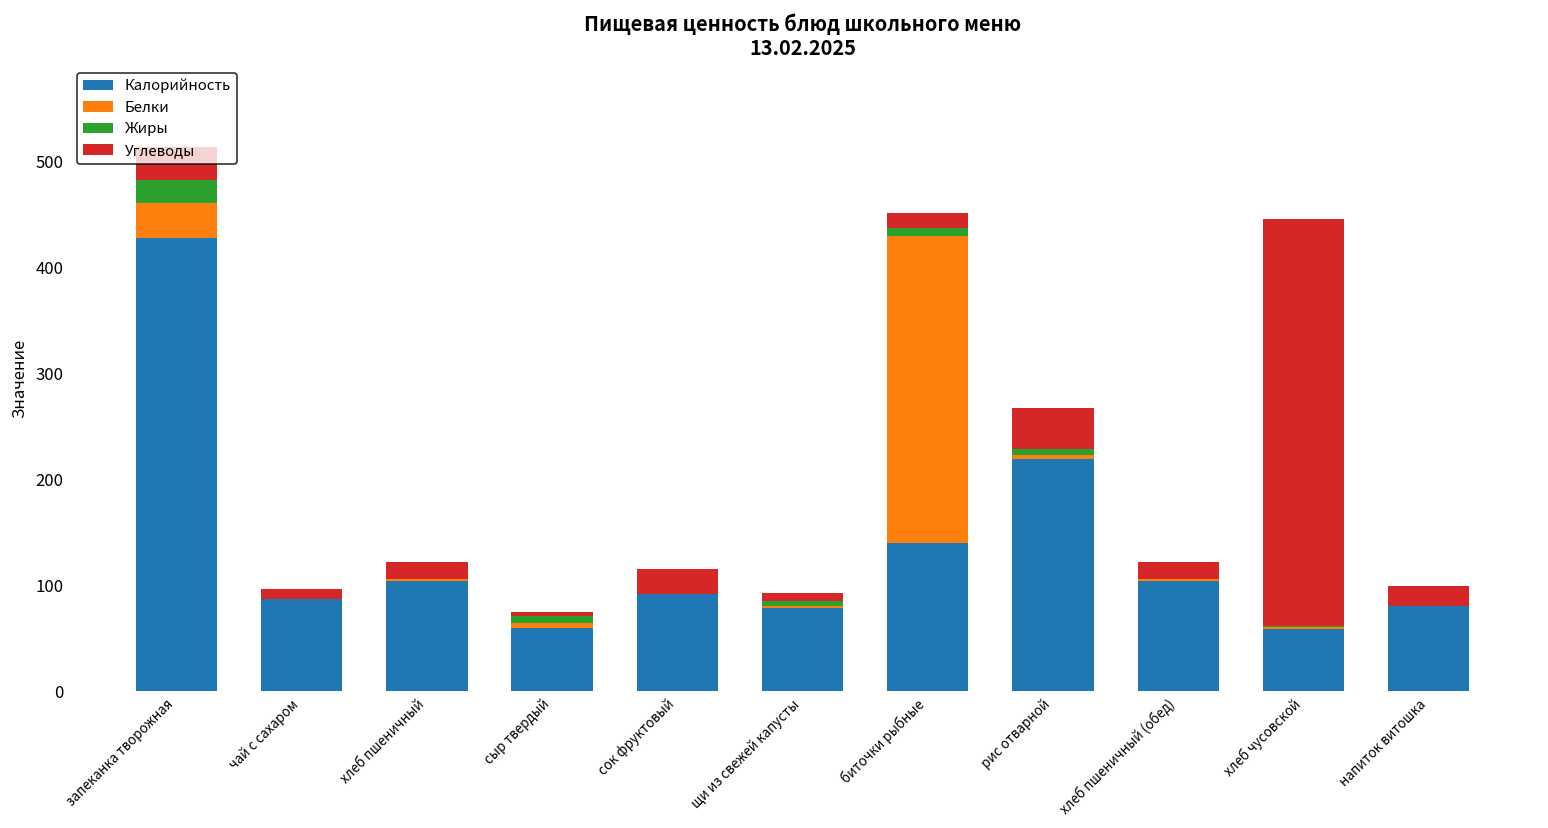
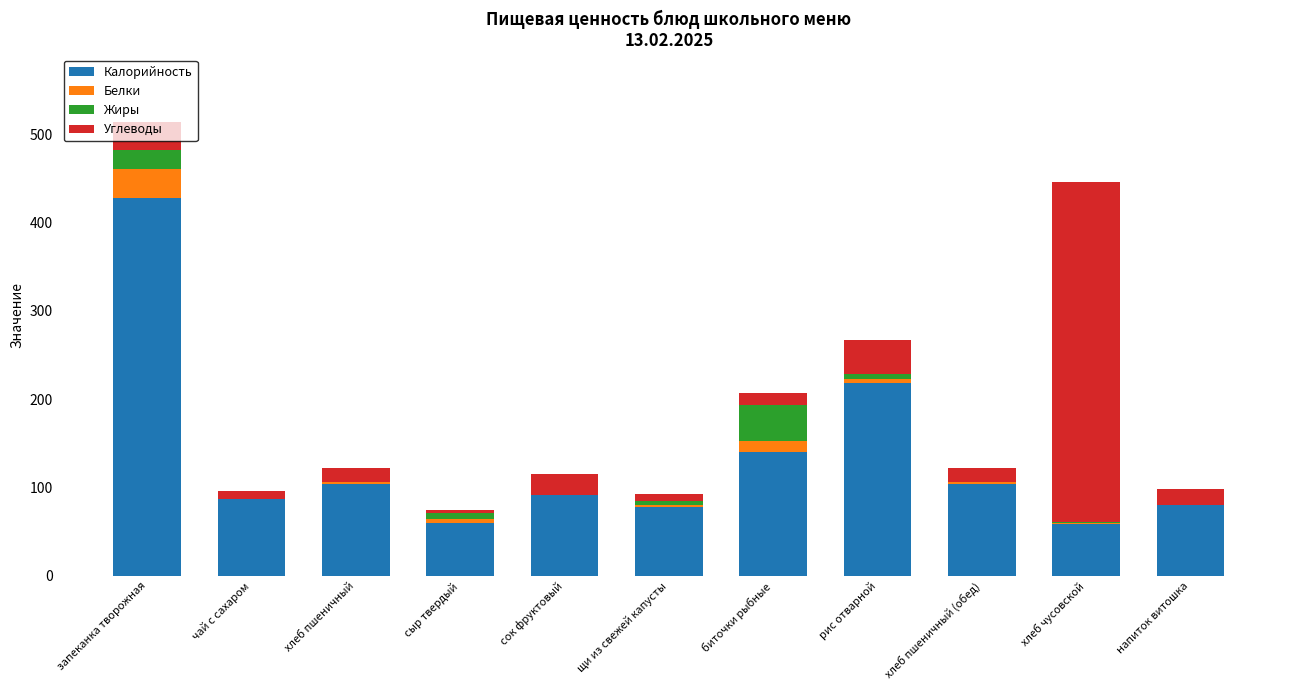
Белки, биточки рыбные: 290 -> 10
Жиры, биточки рыбные: 10 -> 40
